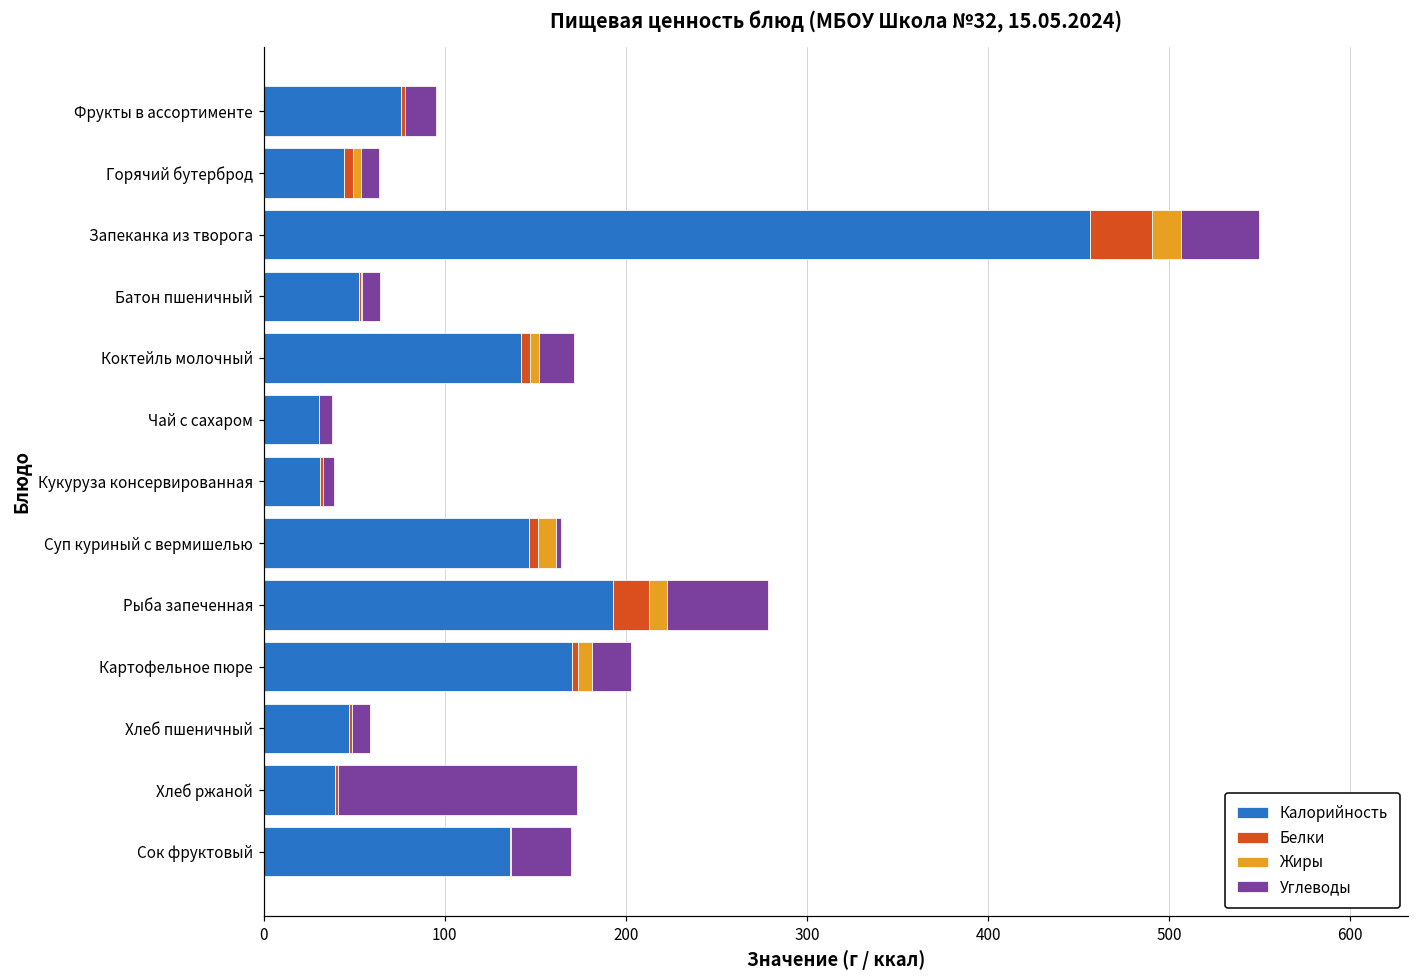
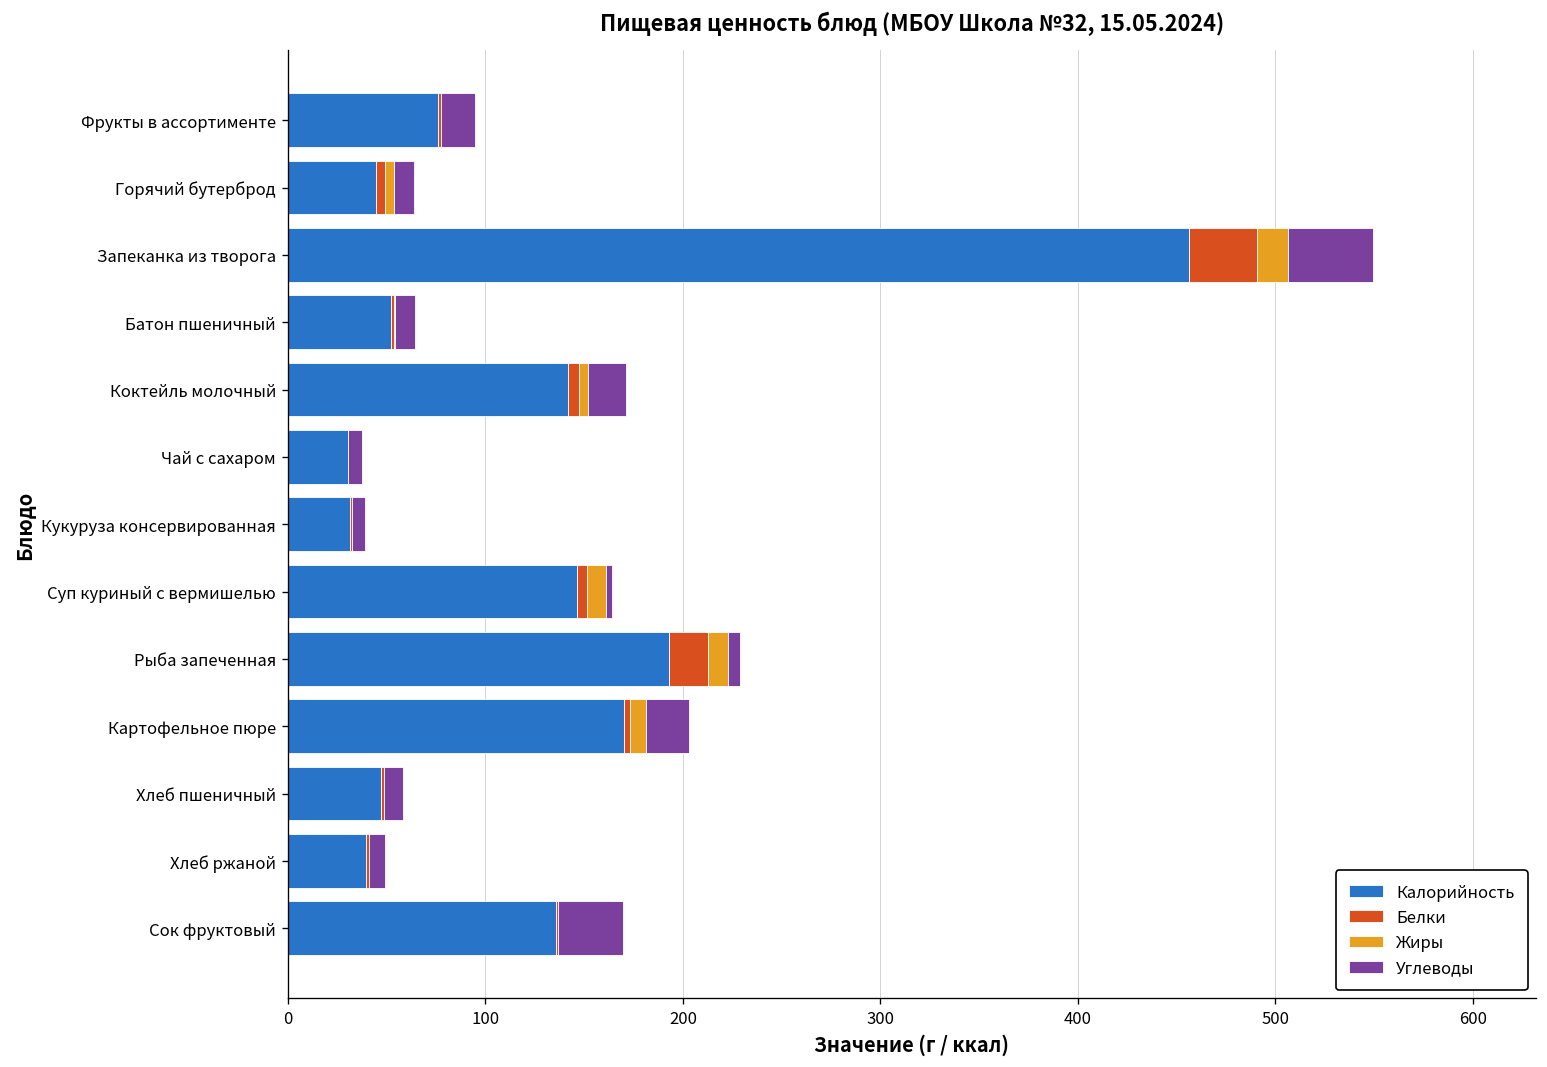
Углеводы, Рыба запеченная: 56 -> 6
Углеводы, Хлеб ржаной: 132 -> 8
